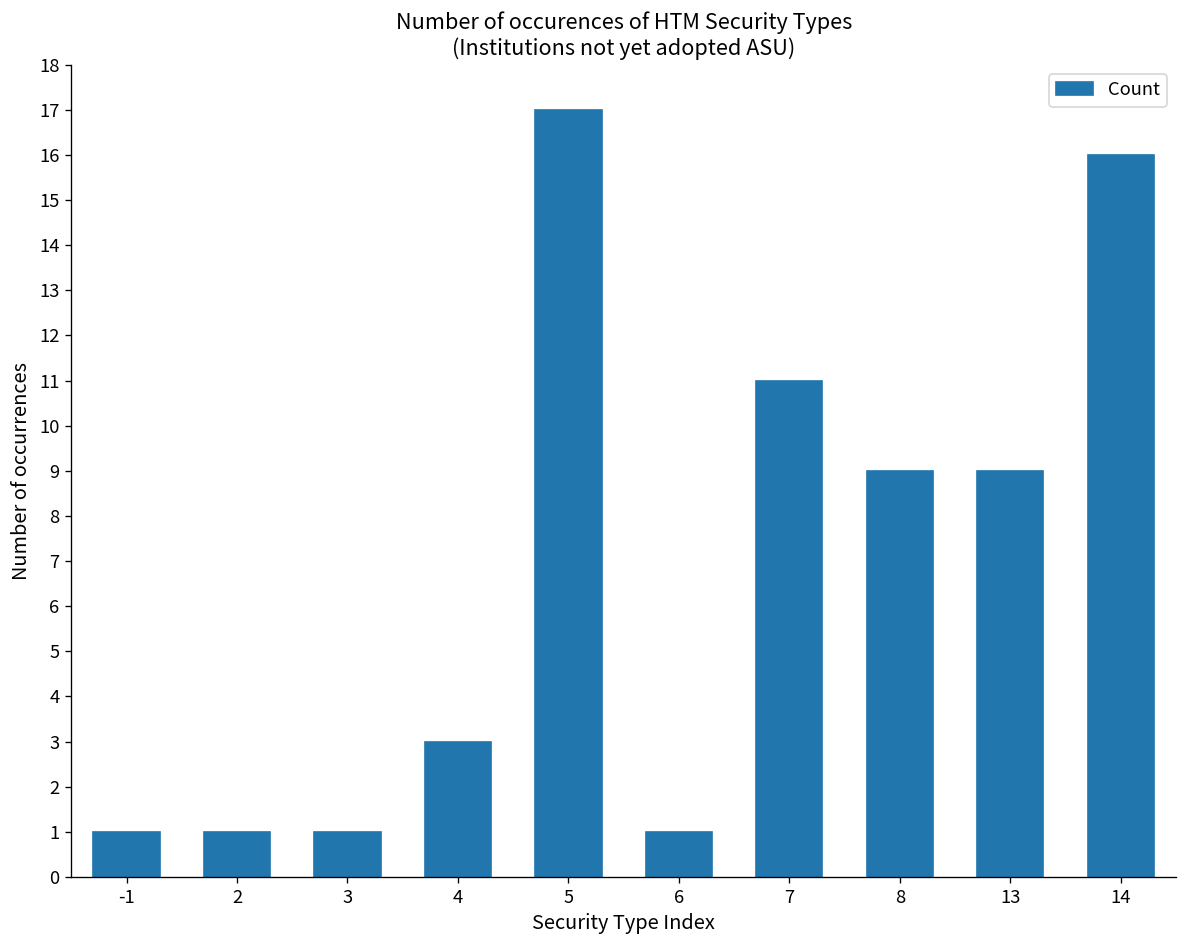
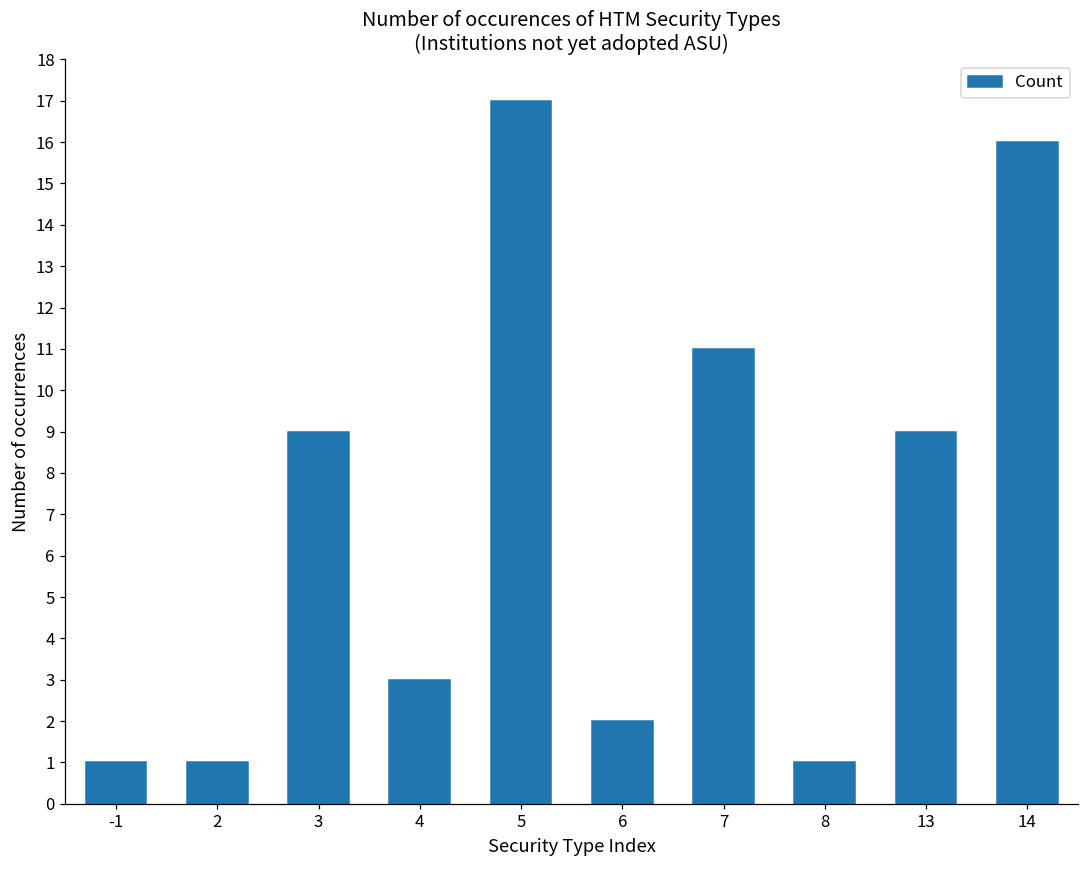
3: 1 -> 9
6: 1 -> 2
8: 9 -> 1
